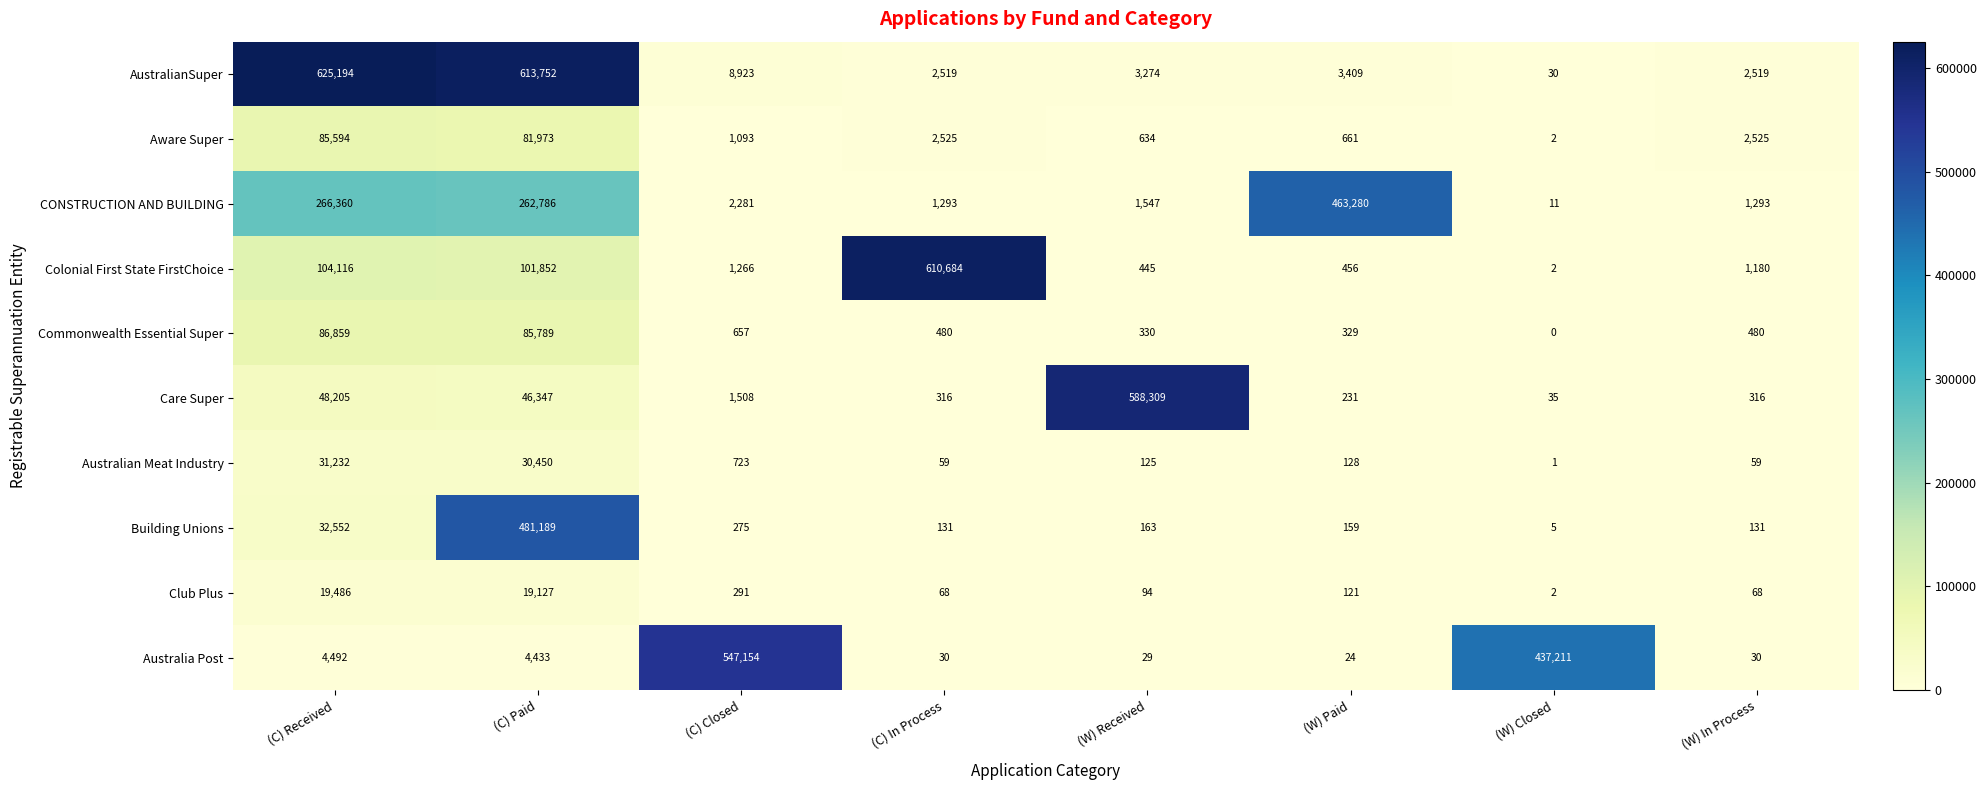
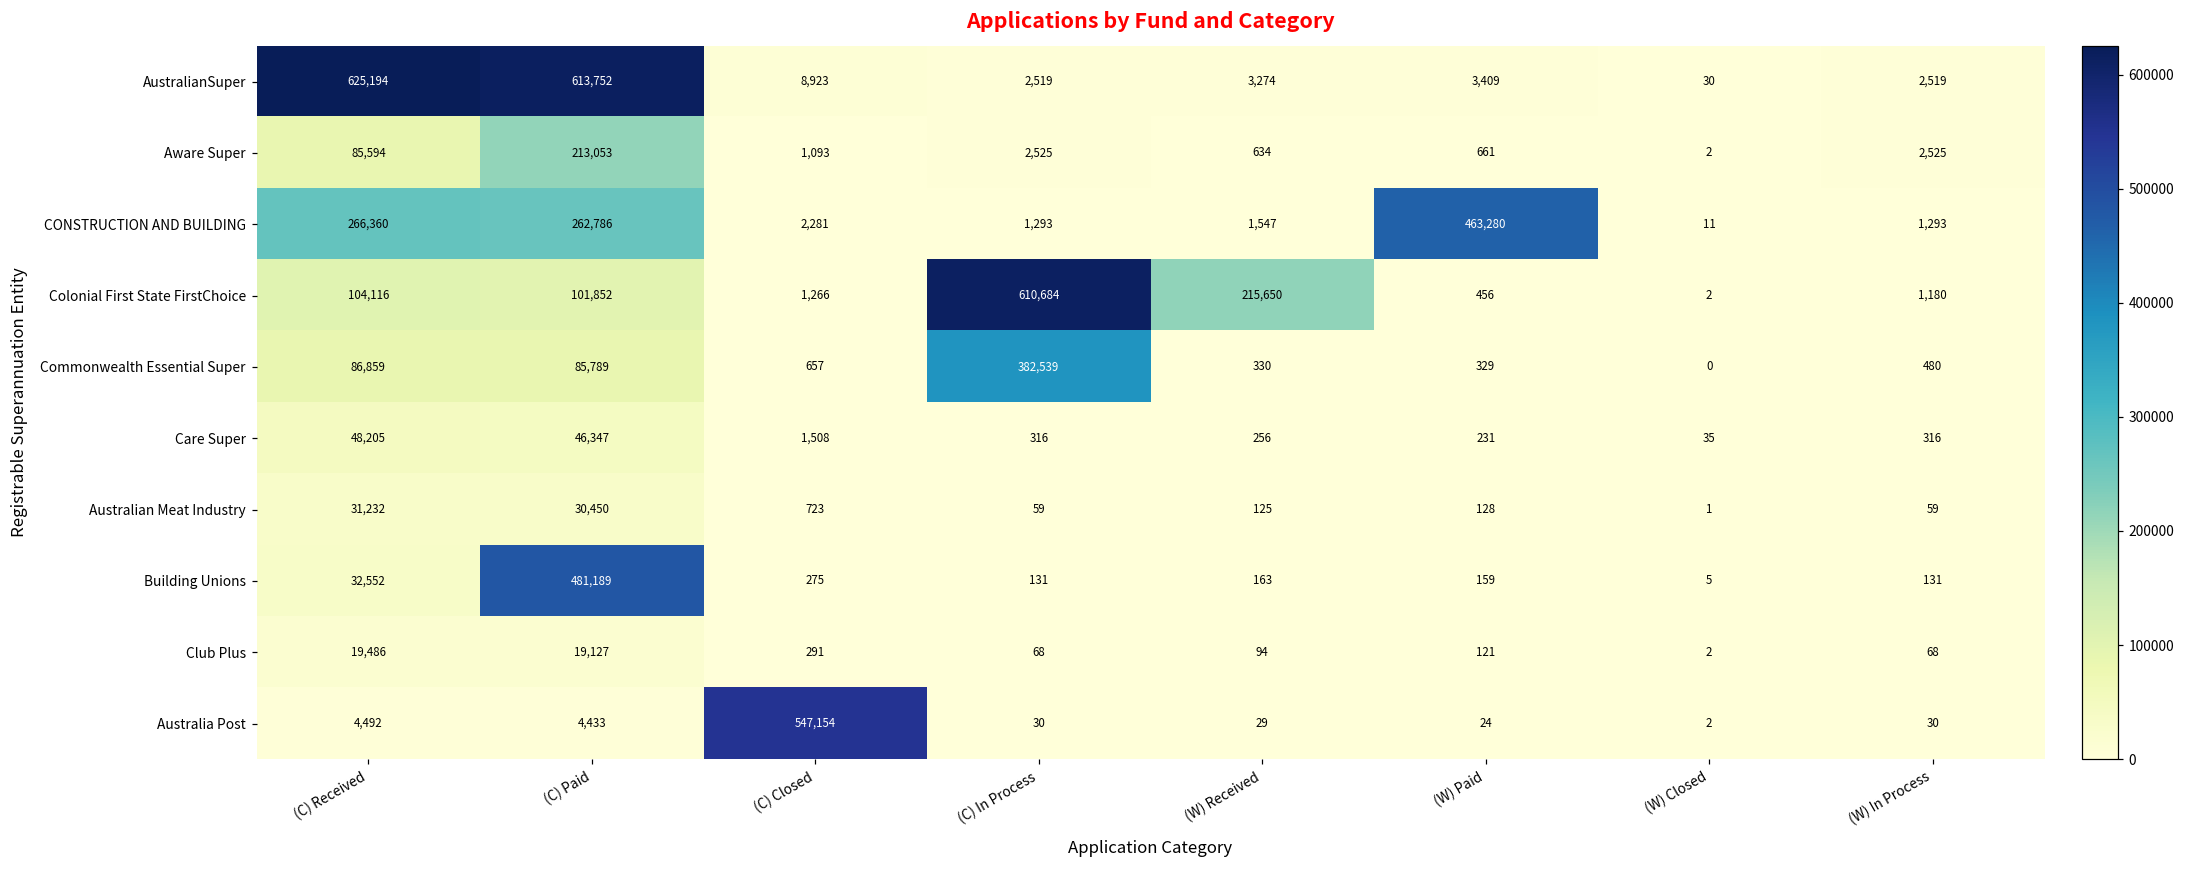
Aware Super, (C) Paid: 81,973 -> 213,053
Colonial First State FirstChoice, (W) Received: 445 -> 215,650
Commonwealth Essential Super, (C) In Process: 480 -> 382,539
Care Super, (W) Received: 588,309 -> 256
Australia Post, (W) Closed: 437,211 -> 2
